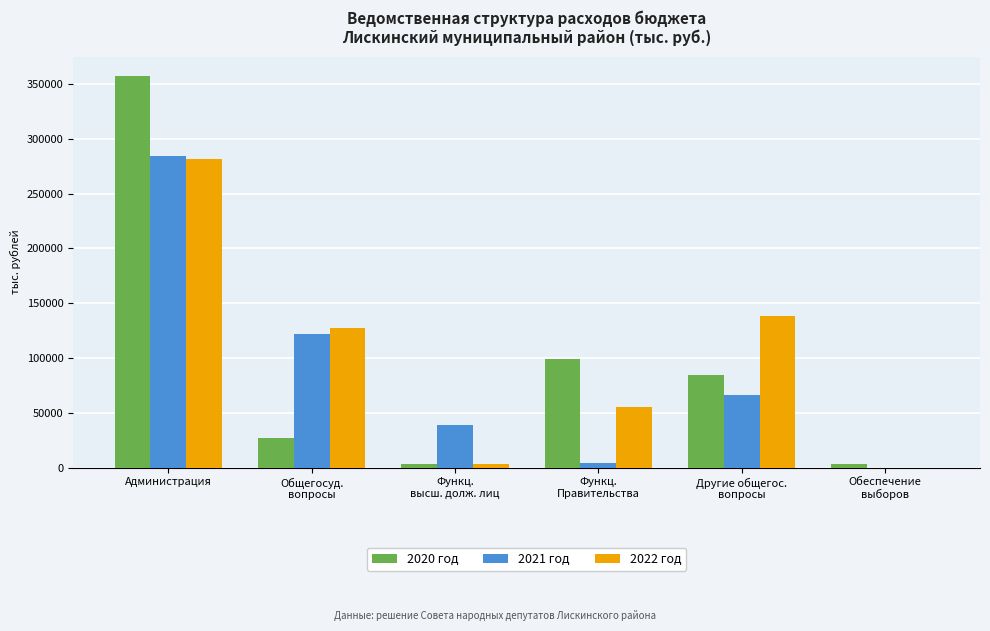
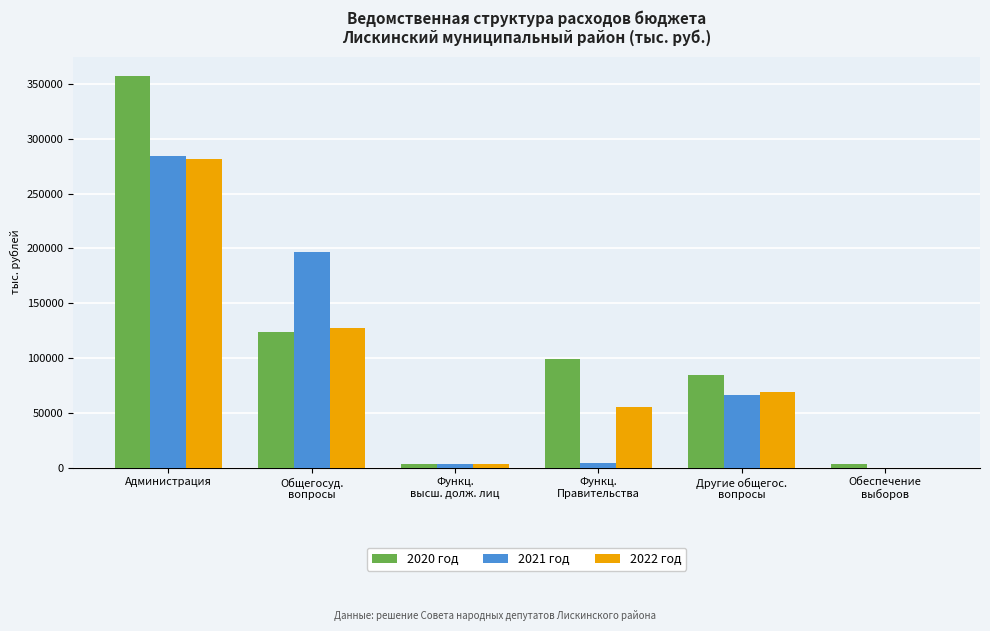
2020 год, Общегосуд. вопросы: 27000 -> 124000
2021 год, Общегосуд. вопросы: 122000 -> 197000
2021 год, Функц. высш. долж. лиц: 39000 -> 3000
2022 год, Другие общегос. вопросы: 139000 -> 69000
